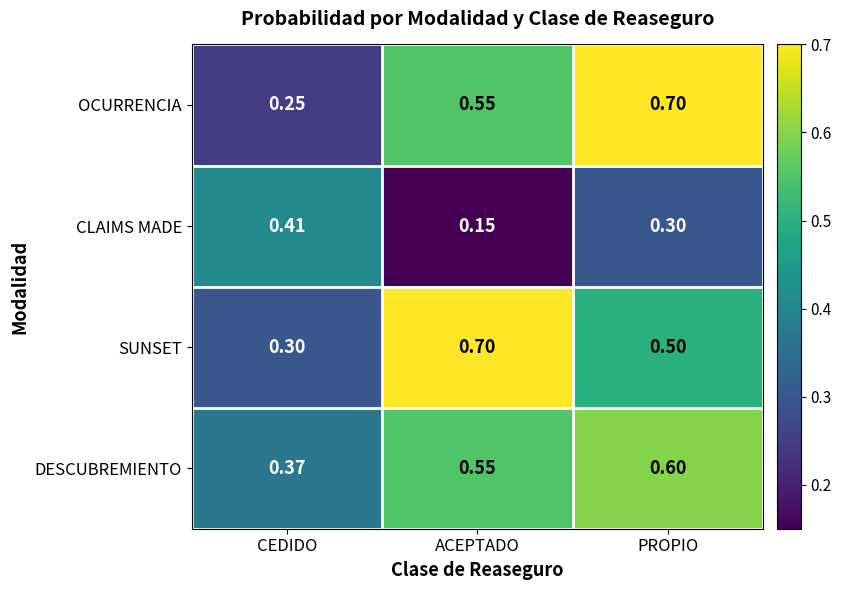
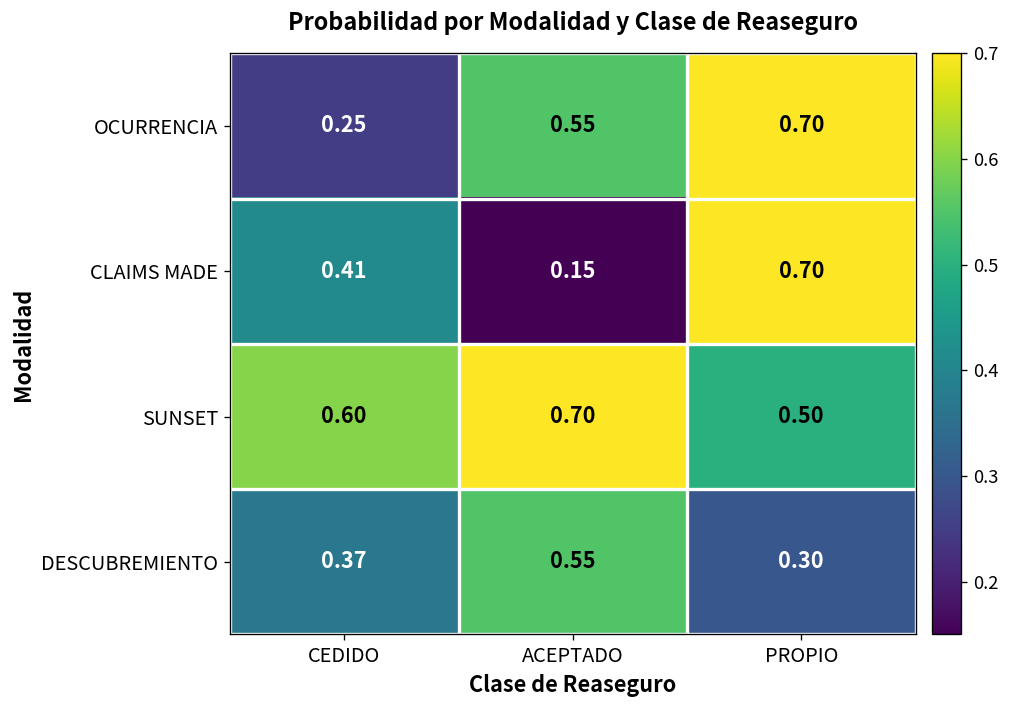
CLAIMS MADE, PROPIO: 0.30 -> 0.70
SUNSET, CEDIDO: 0.30 -> 0.60
DESCUBREMIENTO, PROPIO: 0.60 -> 0.30
